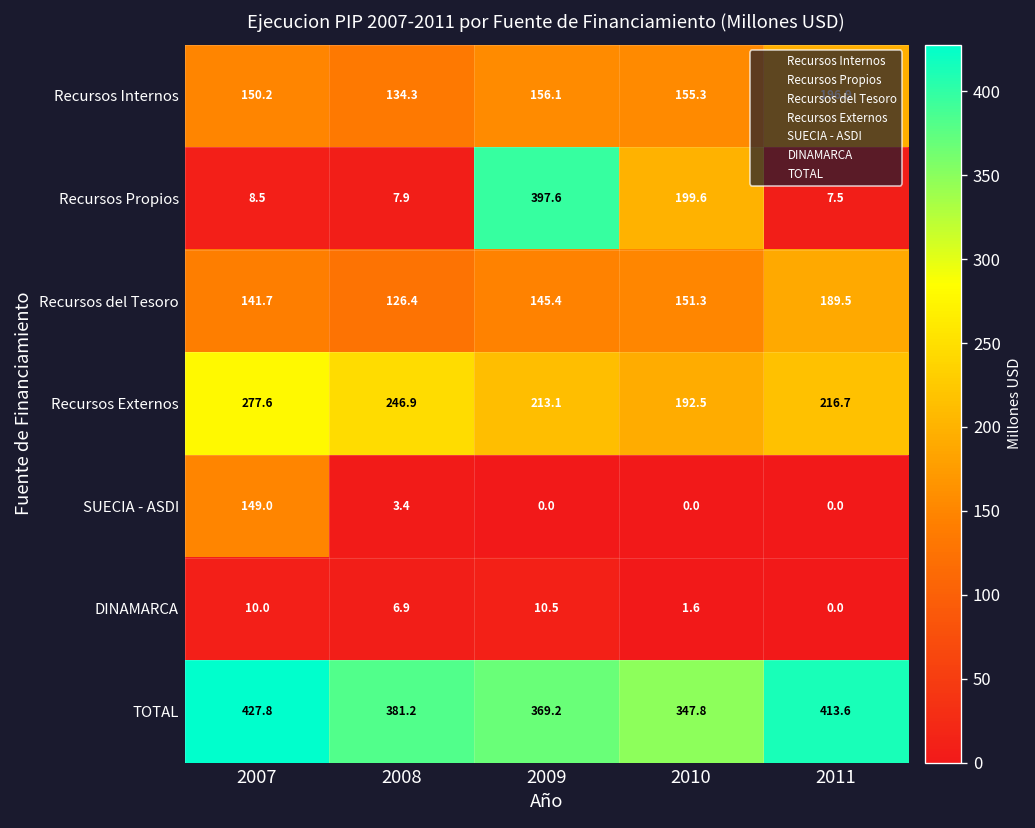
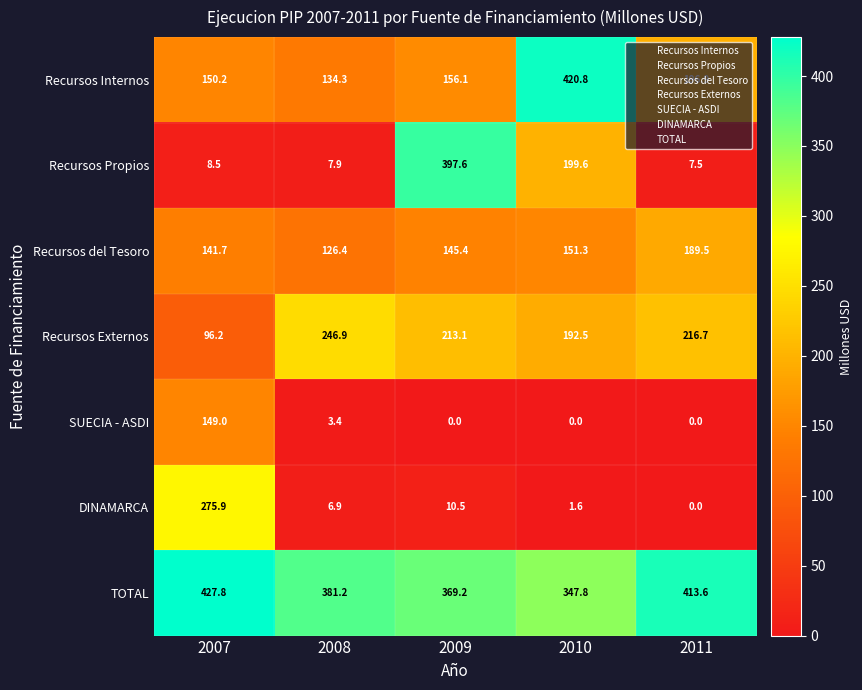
Recursos Internos, 2010: 155.3 -> 420.8
Recursos Externos, 2007: 277.6 -> 96.2
DINAMARCA, 2007: 10.0 -> 275.9
